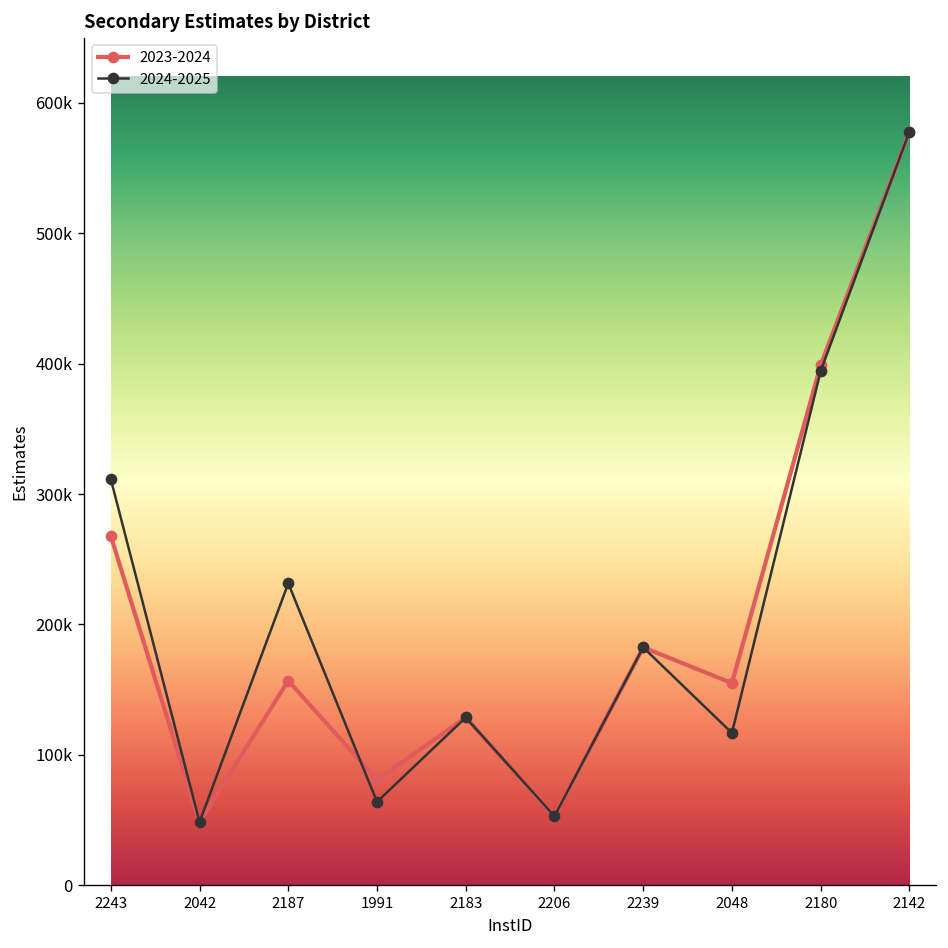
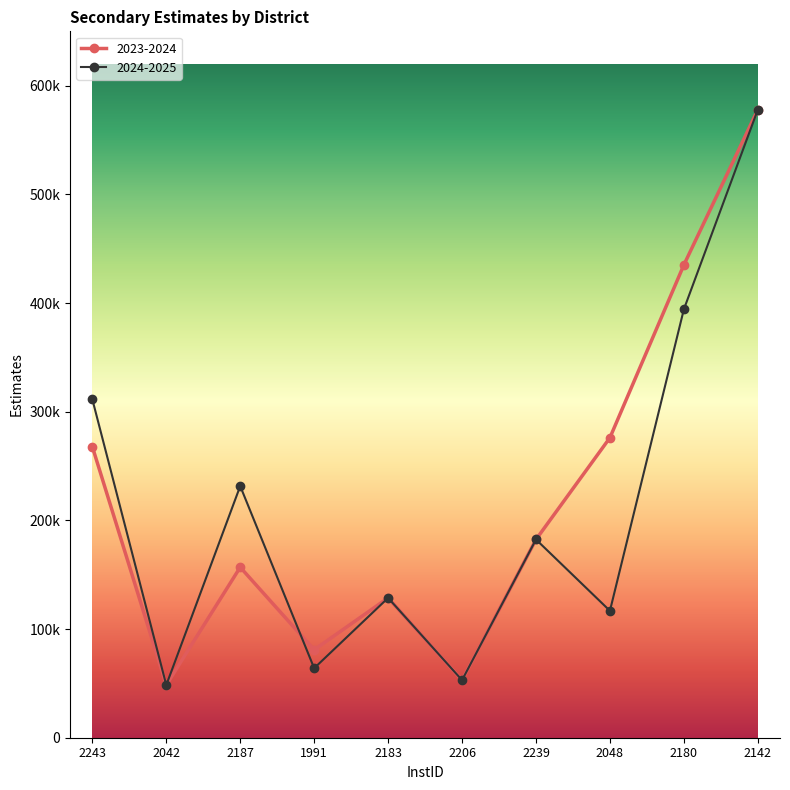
2023-2024, 2048: 155000 -> 276000
2023-2024, 2180: 399000 -> 435000
